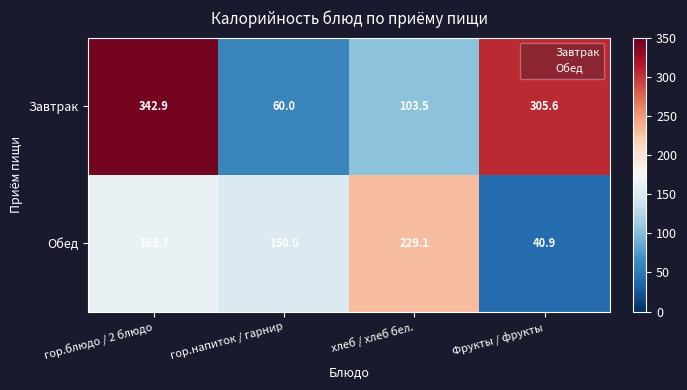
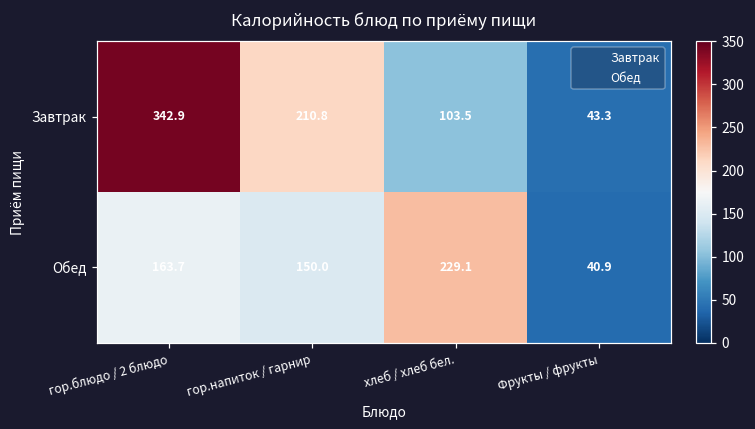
Завтрак, гор.напиток / гарнир: 60.0 -> 210.8
Завтрак, Фрукты / фрукты: 305.6 -> 43.3
